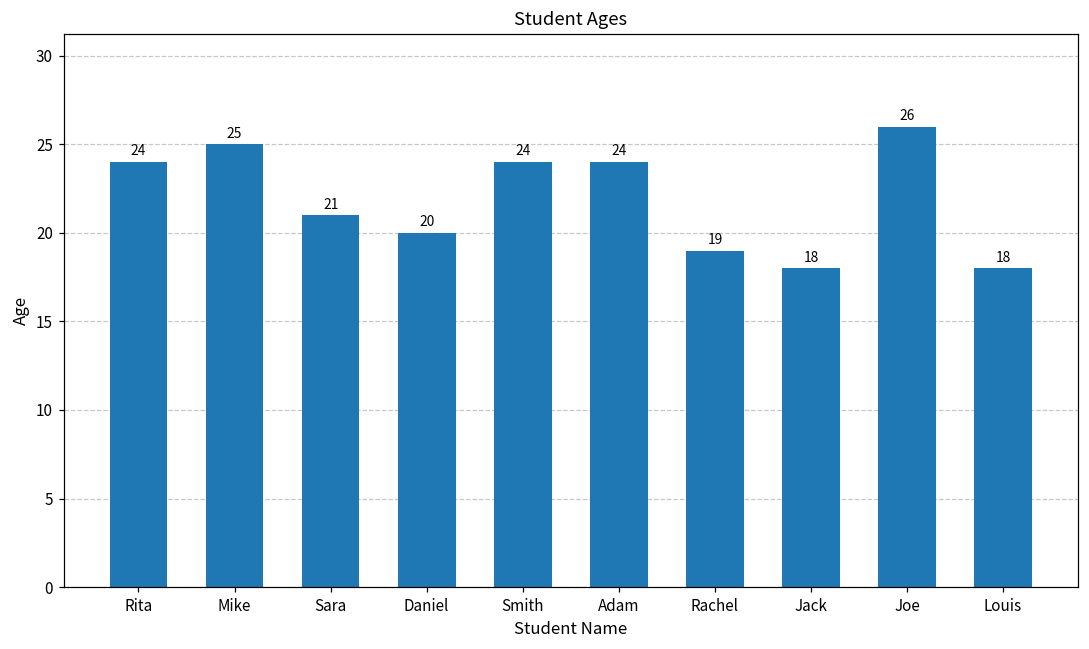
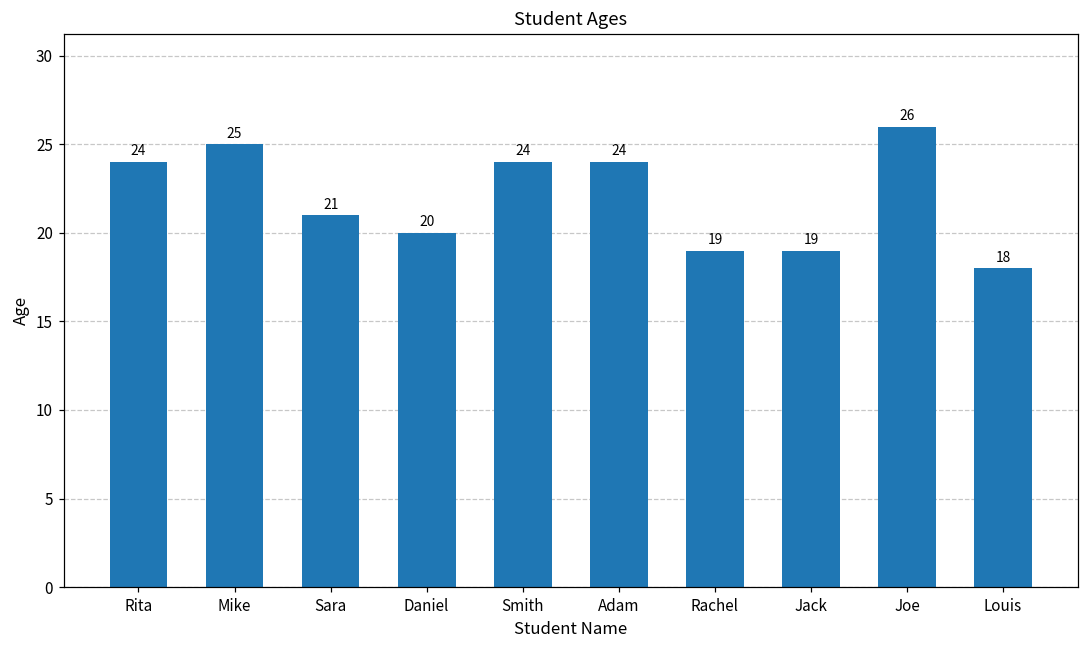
Jack: 18 -> 19
